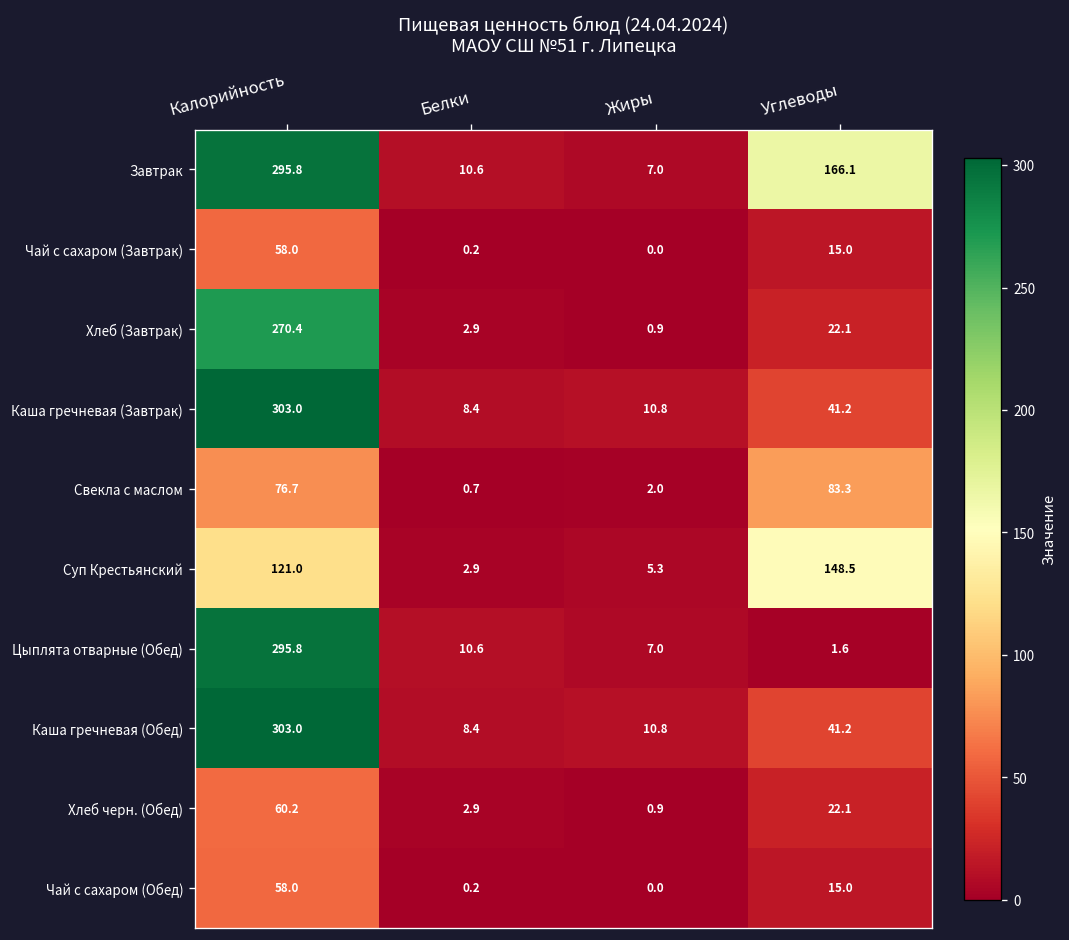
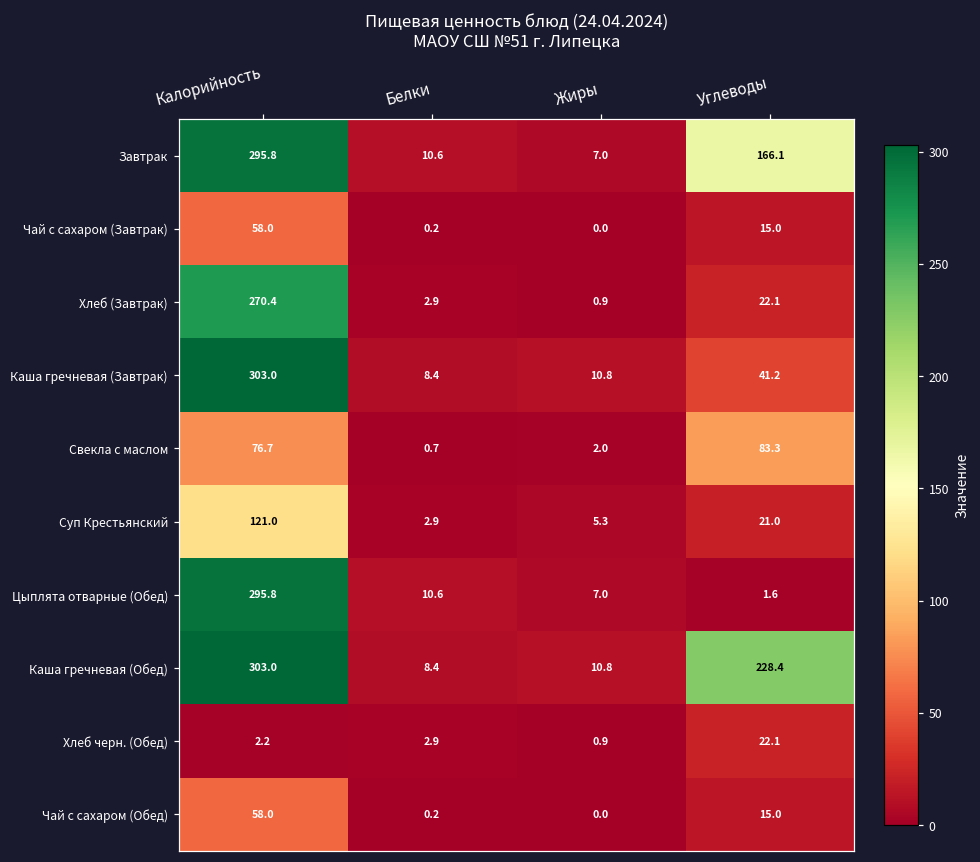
Суп Крестьянский, Углеводы: 148.5 -> 21.0
Каша гречневая (Обед), Углеводы: 41.2 -> 228.4
Хлеб черн. (Обед), Калорийность: 60.2 -> 2.2
